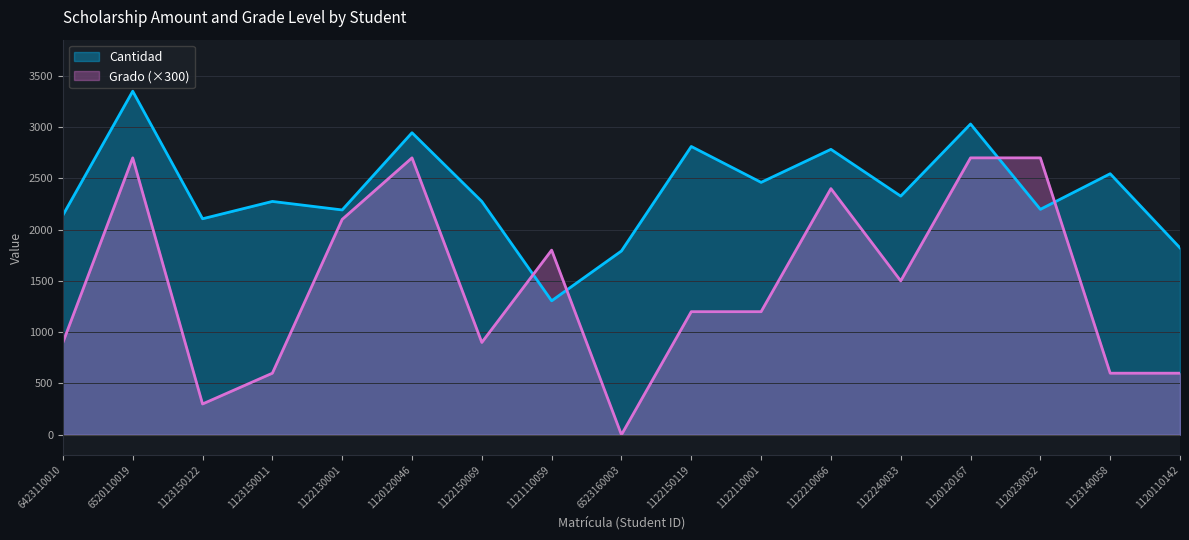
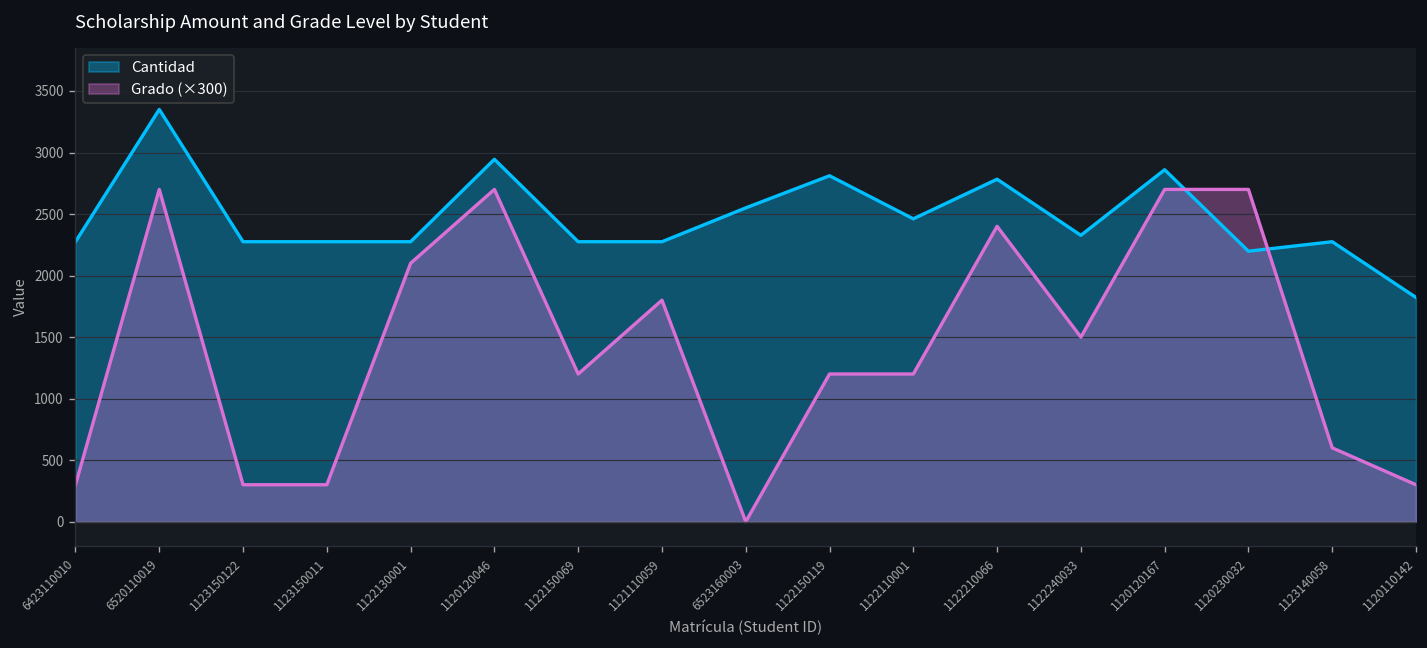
Cantidad, 6423110010: 2140 -> 2280
Grado (×300), 6423110010: 900 -> 300
Cantidad, 1123150122: 2110 -> 2280
Grado (×300), 1123150011: 600 -> 300
Cantidad, 1122130001: 2190 -> 2280
Grado (×300), 1122150069: 900 -> 1200
Cantidad, 1121110059: 1310 -> 2280
Cantidad, 6523160003: 1790 -> 2550
Cantidad, 1120120167: 3030 -> 2860
Cantidad, 1123140058: 2550 -> 2280
Grado (×300), 1120110142: 600 -> 300
